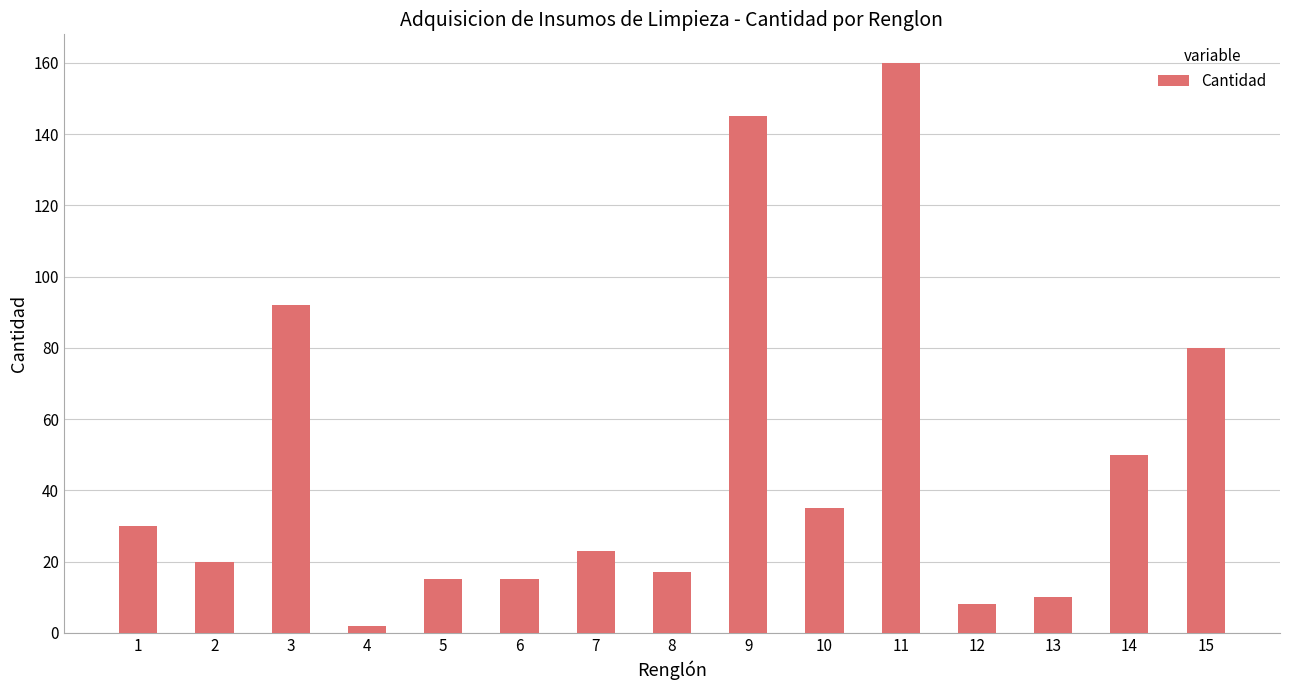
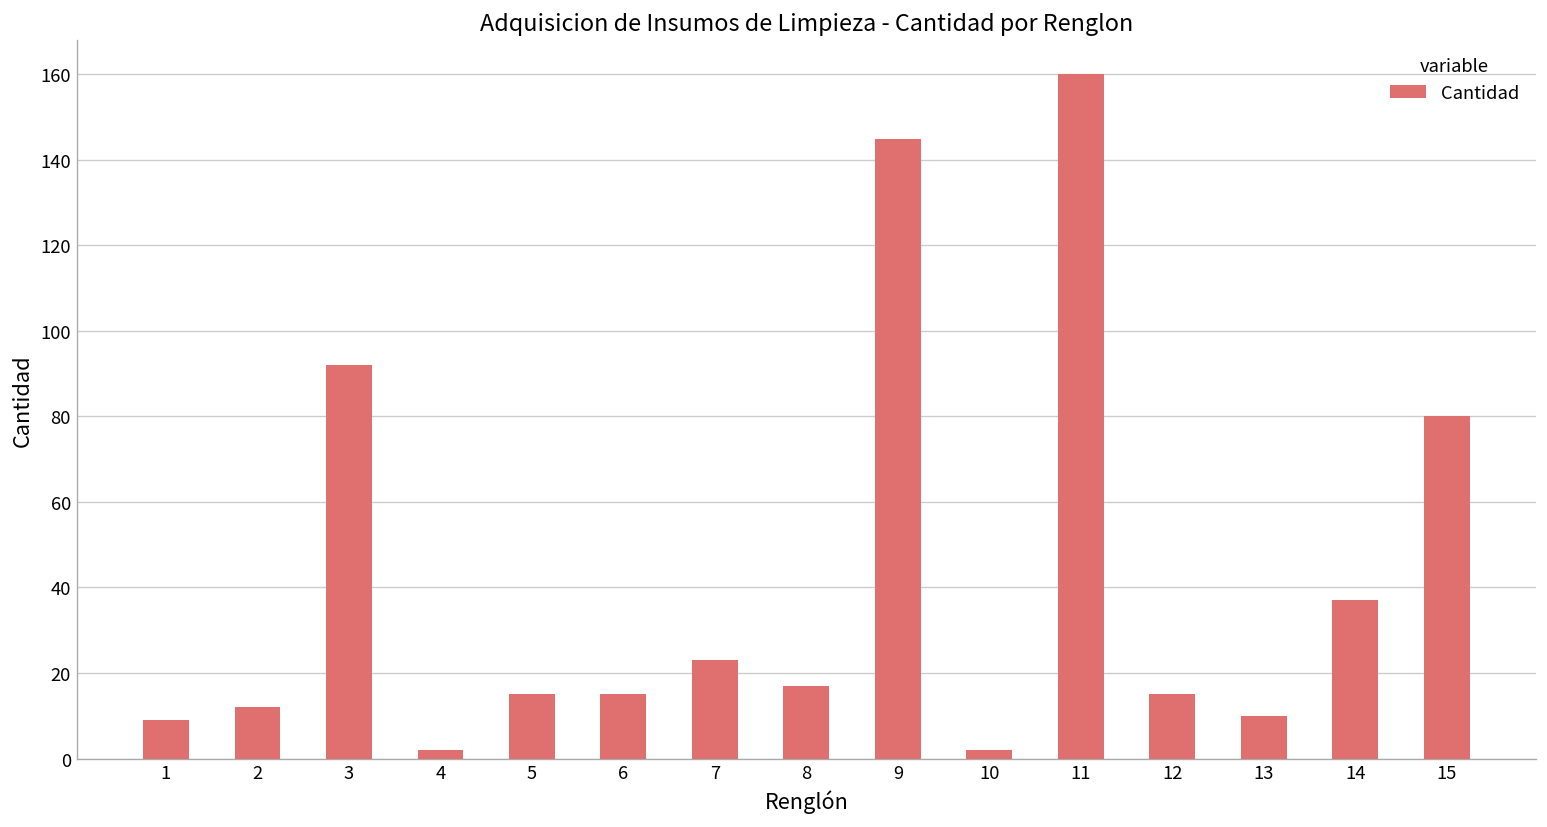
1: 30 -> 9
2: 20 -> 12
10: 35 -> 2
12: 8 -> 15
14: 50 -> 37
